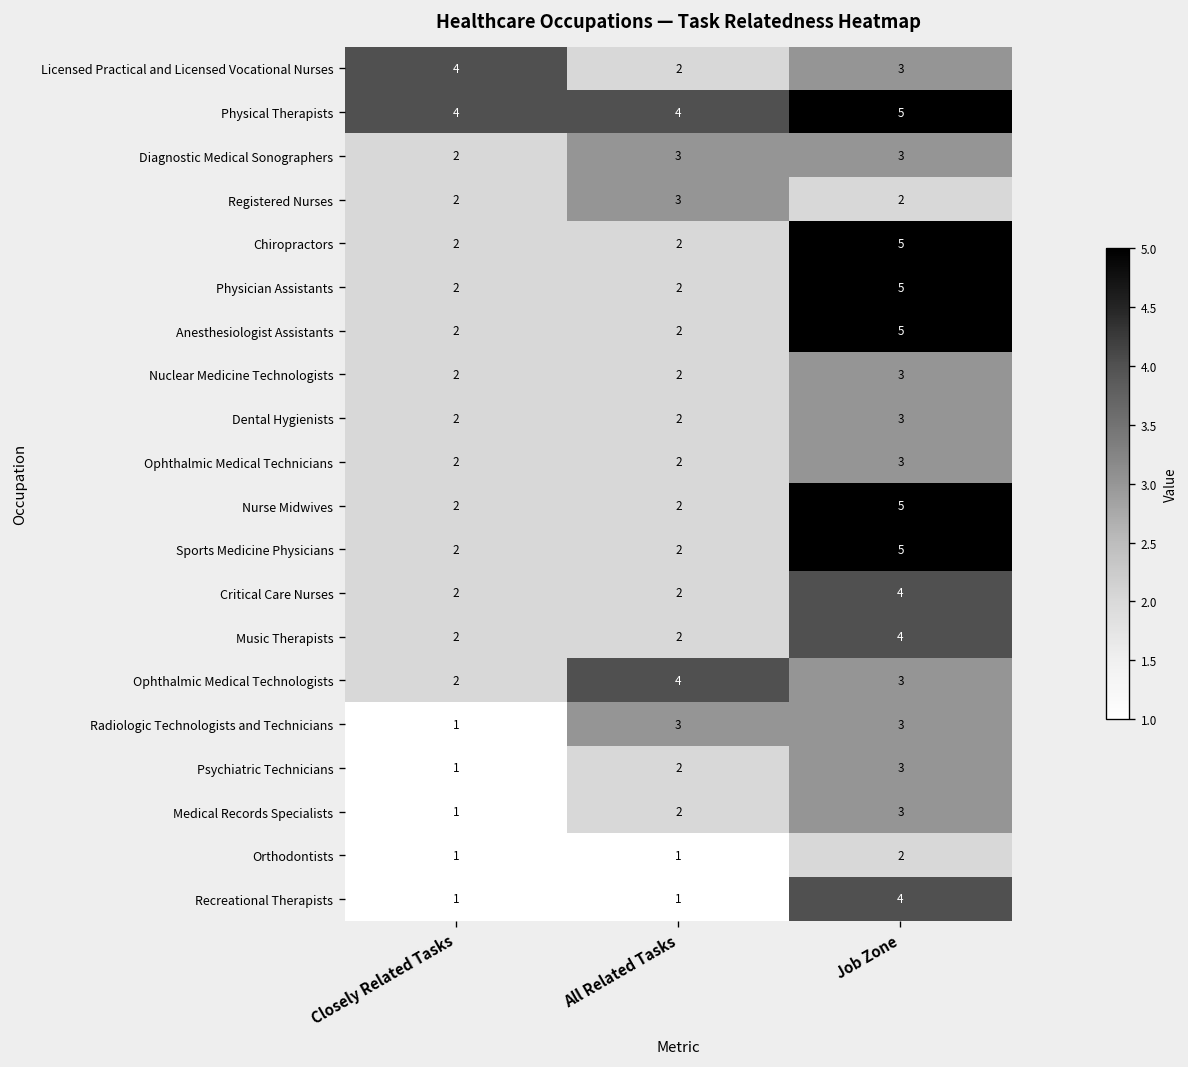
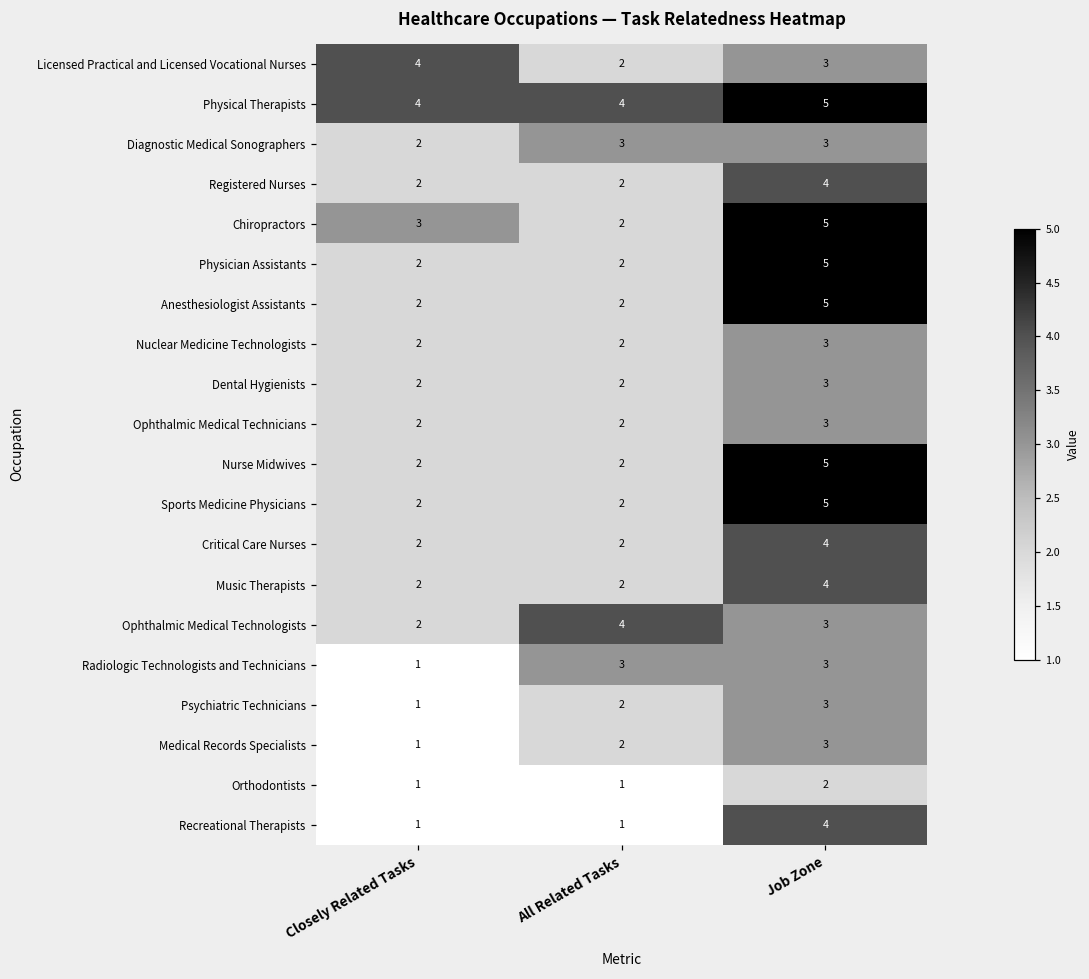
Registered Nurses, All Related Tasks: 3 -> 2
Registered Nurses, Job Zone: 2 -> 4
Chiropractors, Closely Related Tasks: 2 -> 3
